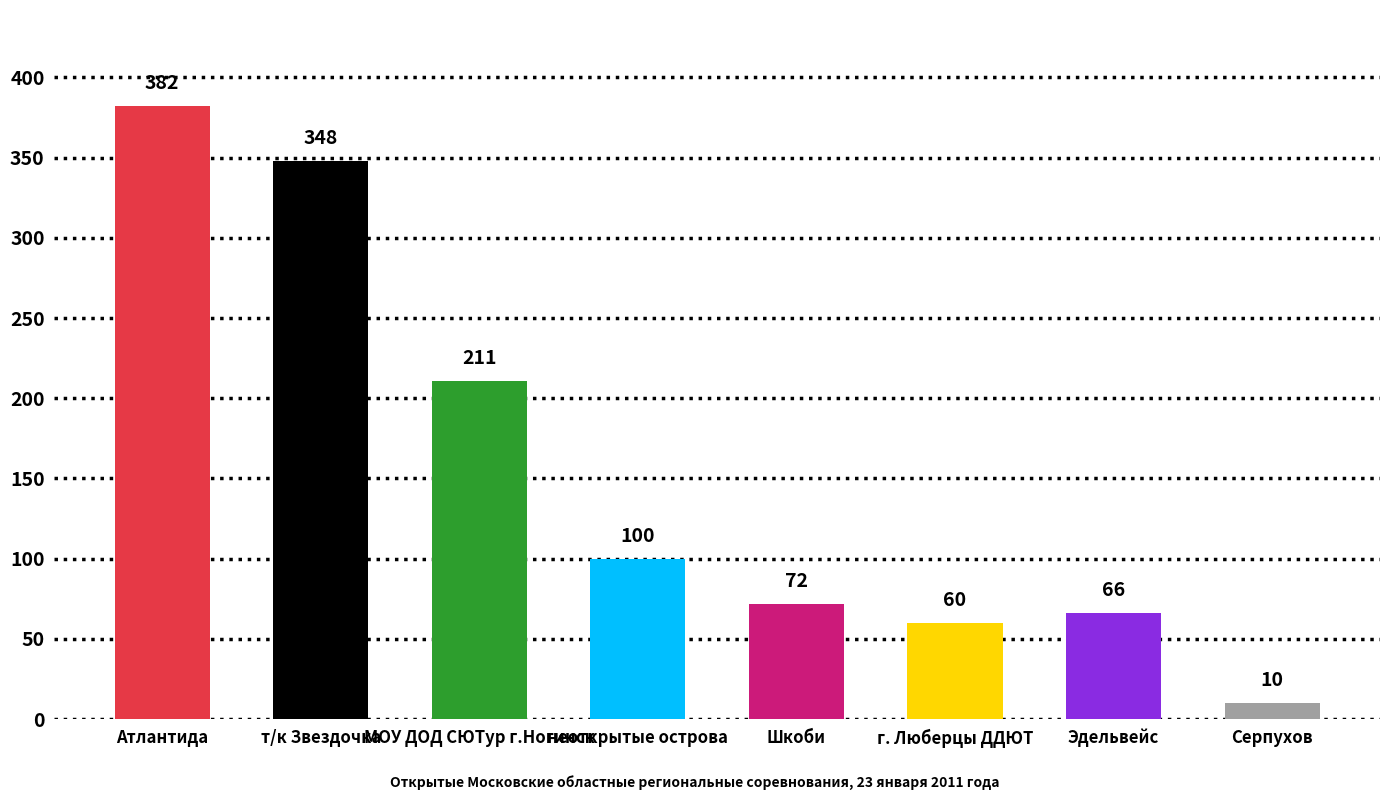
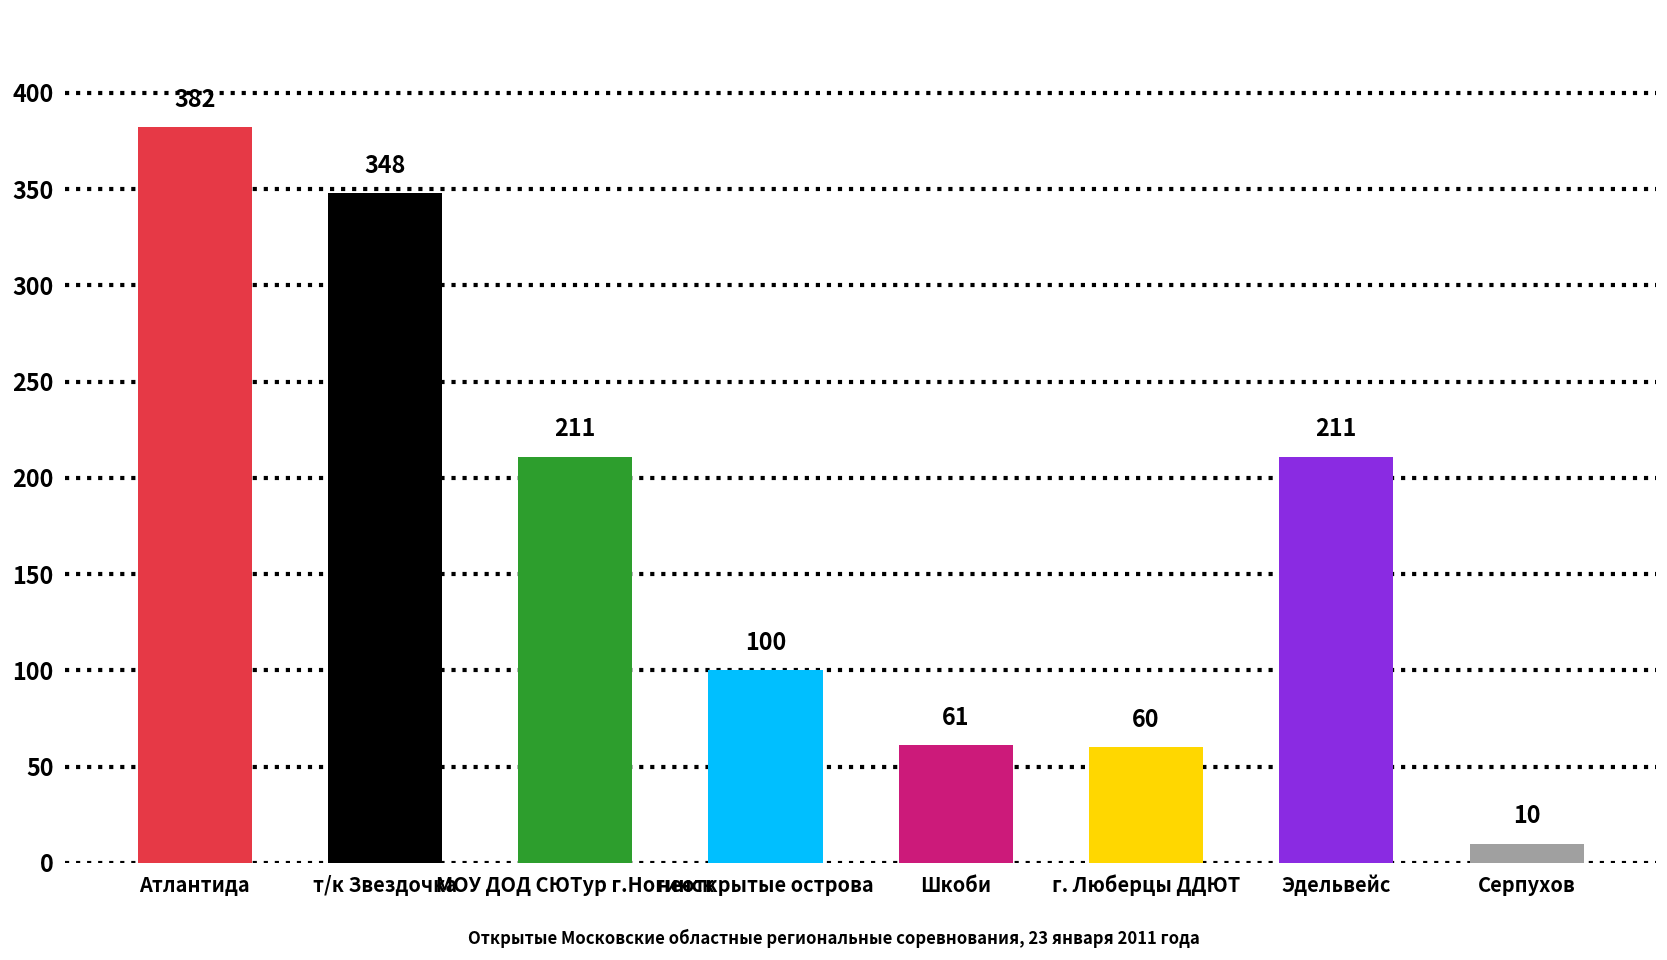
Шкоби: 72 -> 61
Эдельвейс: 66 -> 211
